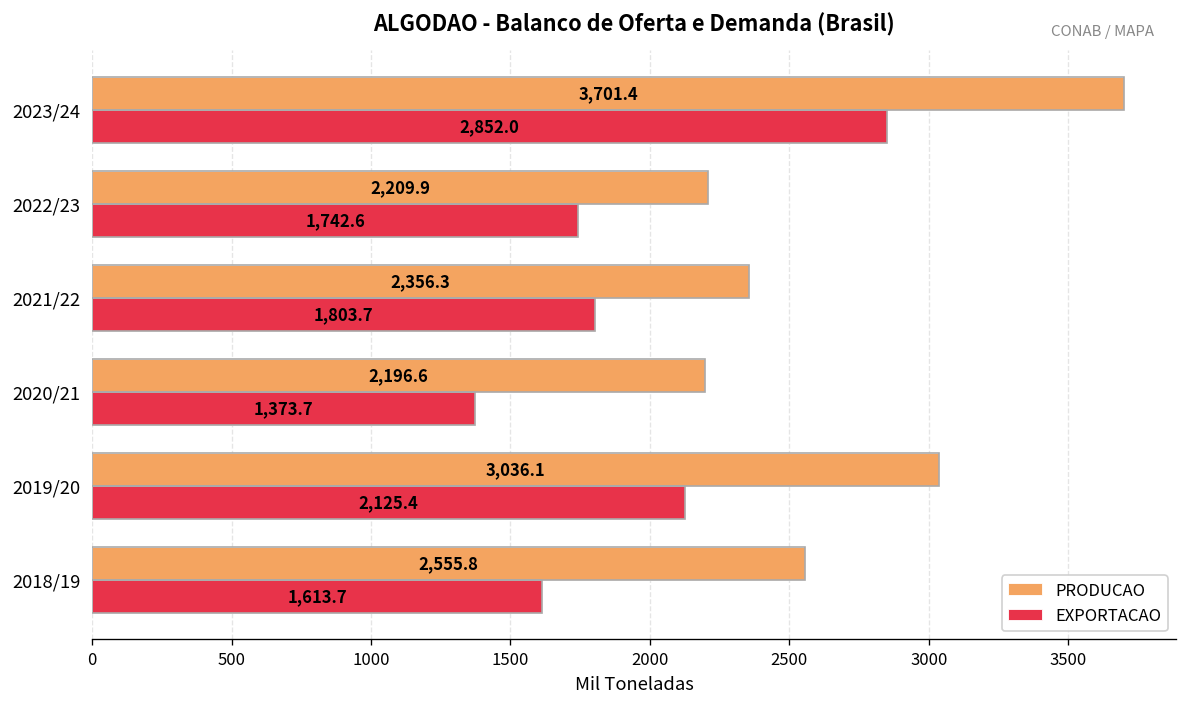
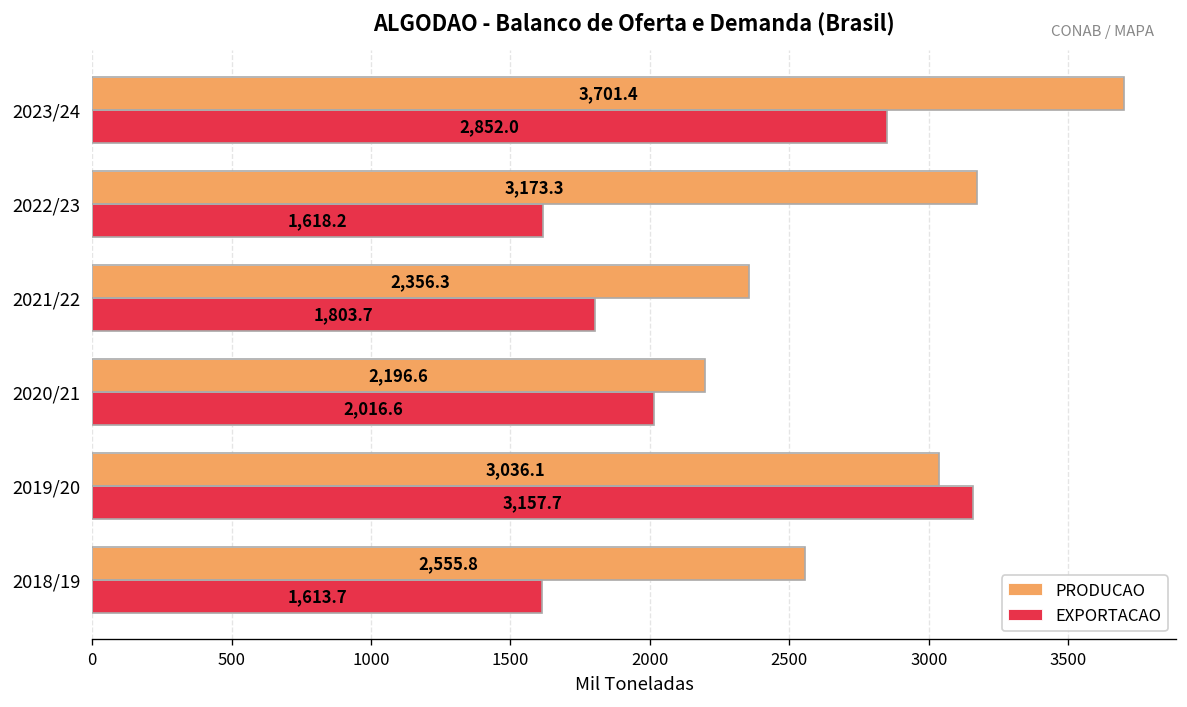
PRODUCAO, 2022/23: 2,209.9 -> 3,173.3
EXPORTACAO, 2022/23: 1,742.6 -> 1,618.2
EXPORTACAO, 2020/21: 1,373.7 -> 2,016.6
EXPORTACAO, 2019/20: 2,125.4 -> 3,157.7
